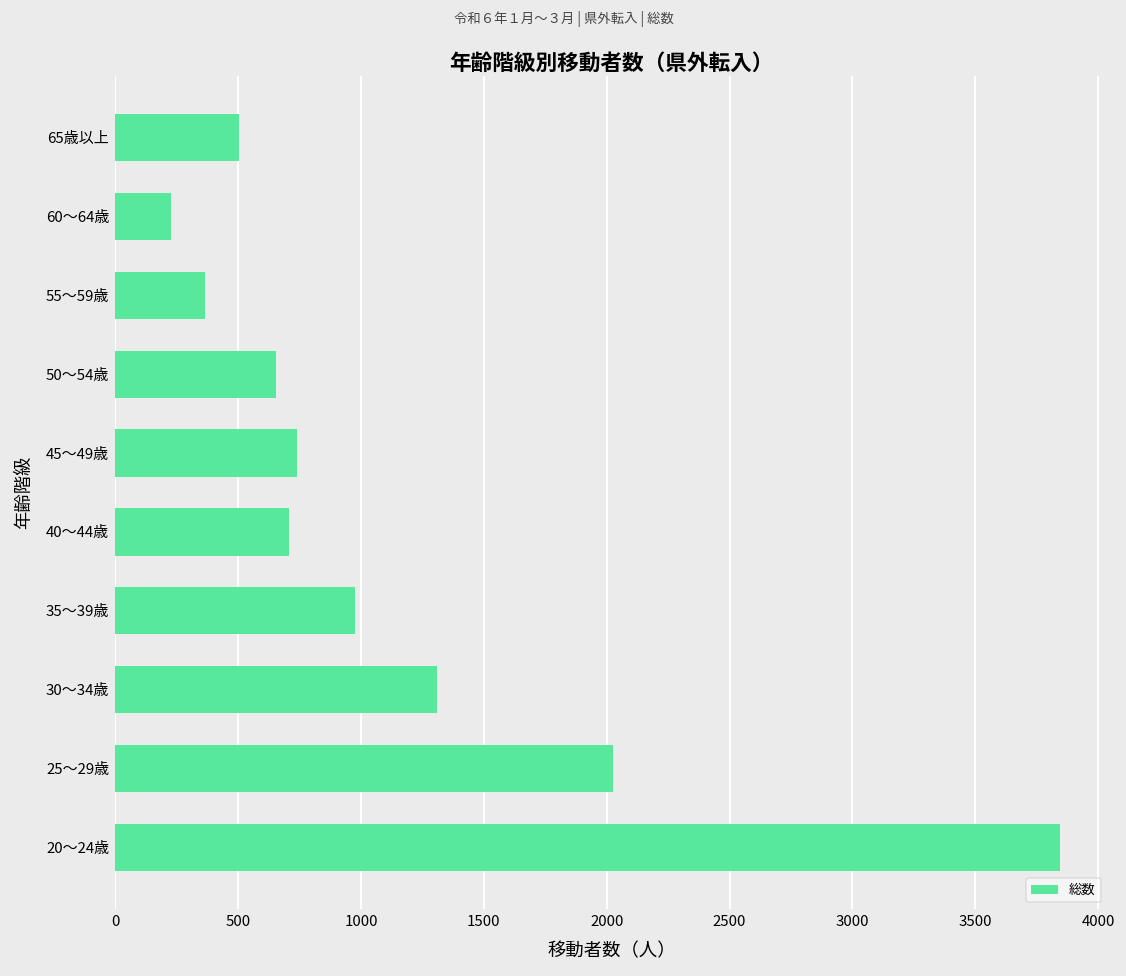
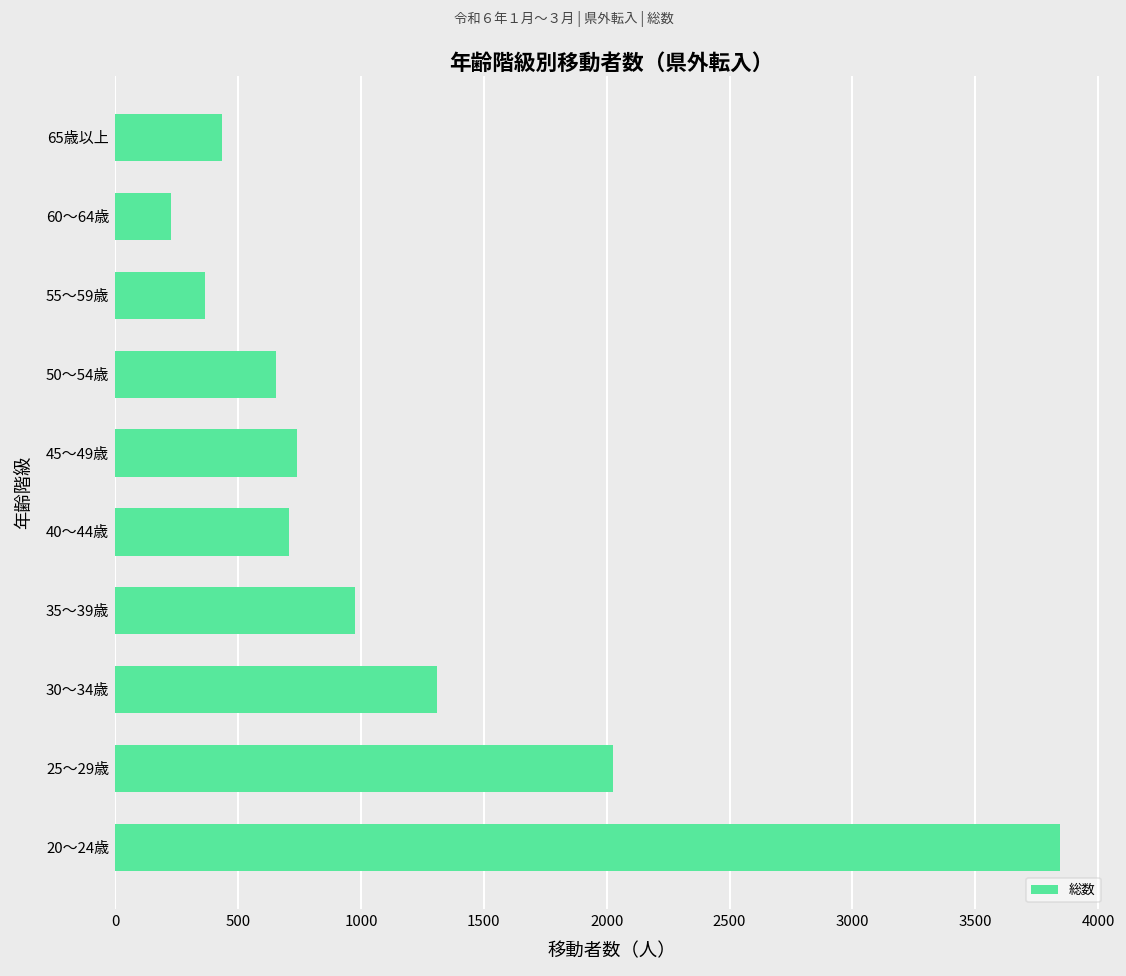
65歳以上: 510 -> 440
